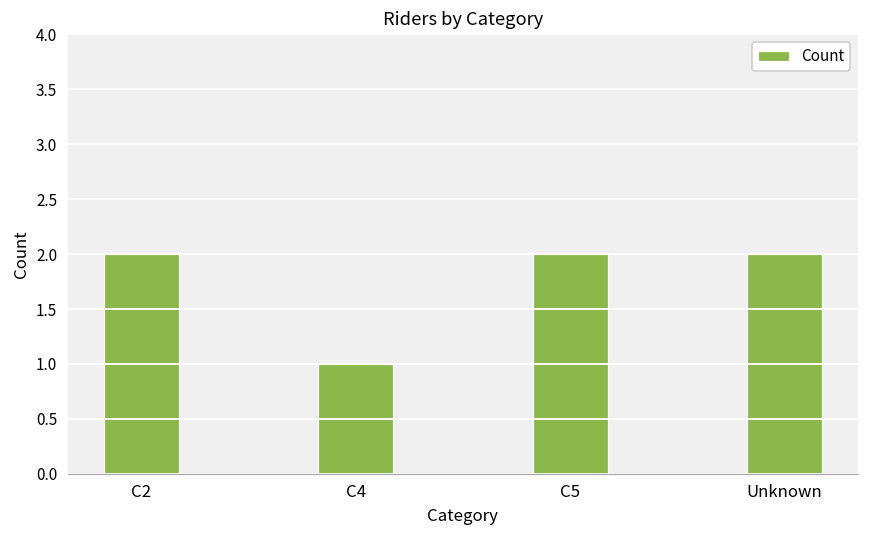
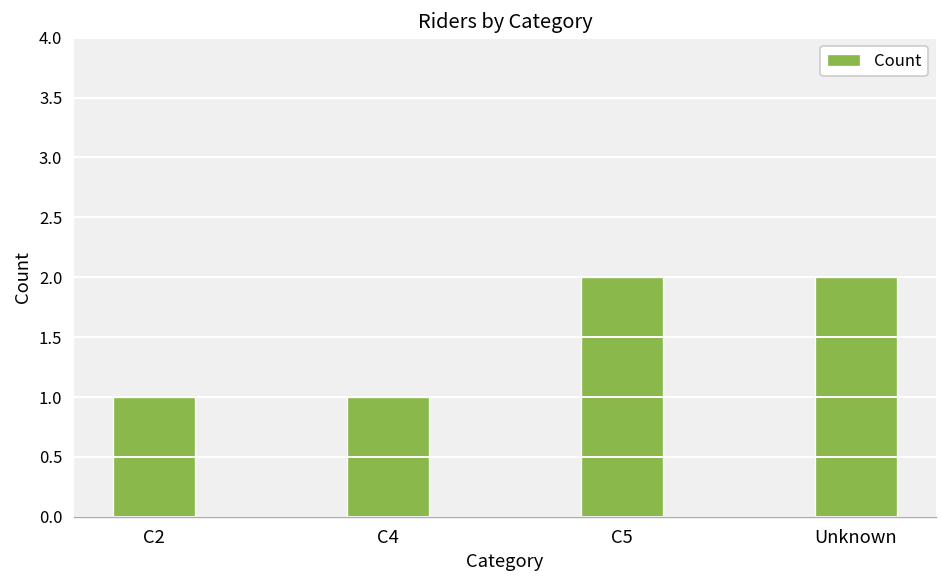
C2: 2 -> 1
